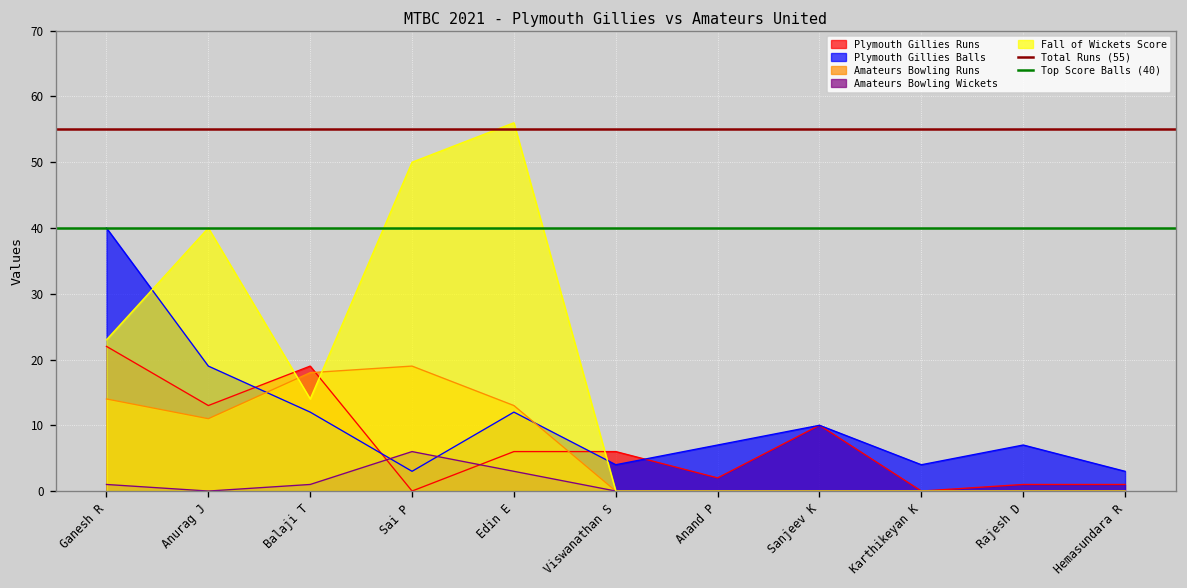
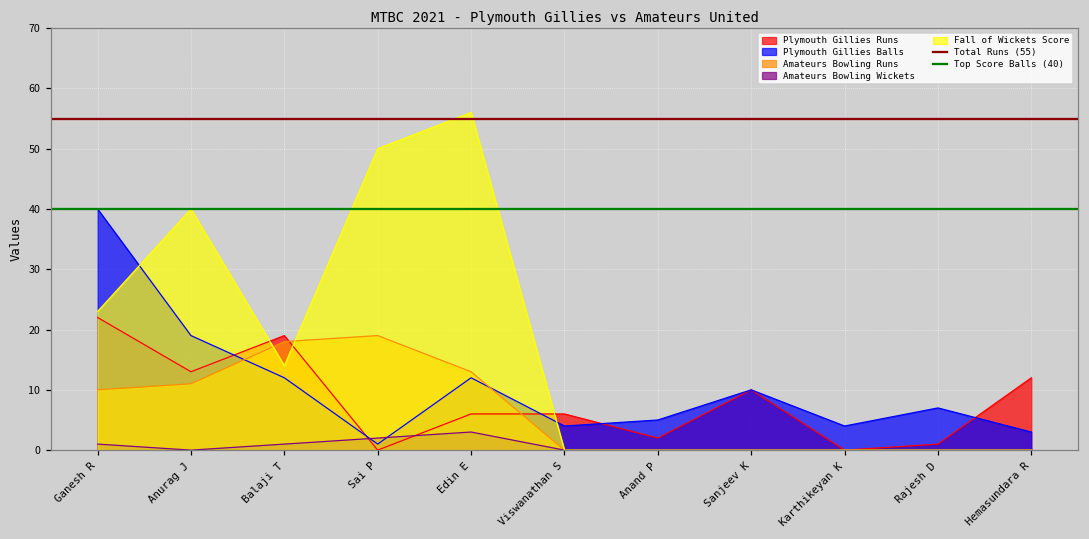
Amateurs Bowling Runs, Ganesh R: 14 -> 10
Plymouth Gillies Balls, Sai P: 3 -> 1
Amateurs Bowling Wickets, Sai P: 6 -> 2
Plymouth Gillies Balls, Anand P: 7 -> 5
Plymouth Gillies Runs, Hemasundara R: 1 -> 12
